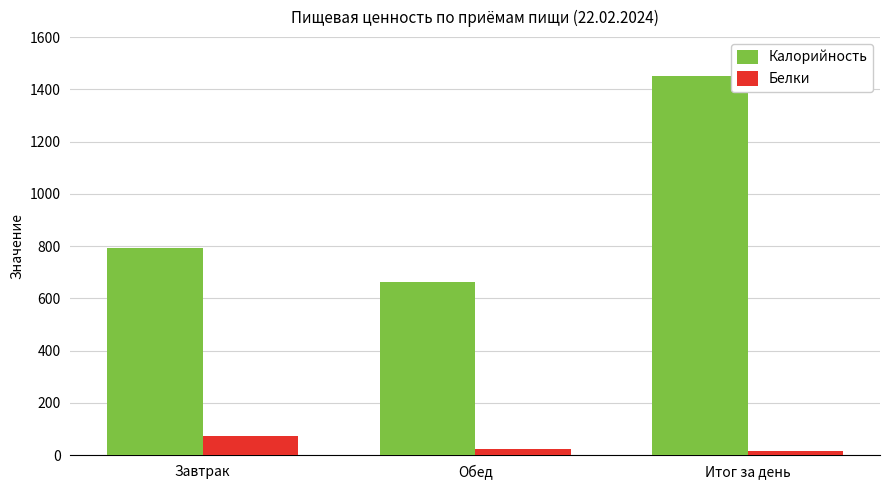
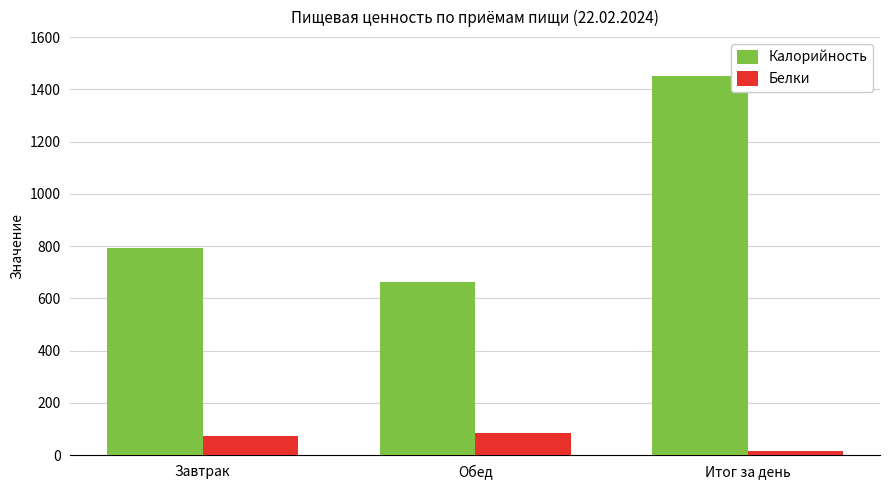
Белки, Обед: 20 -> 80
